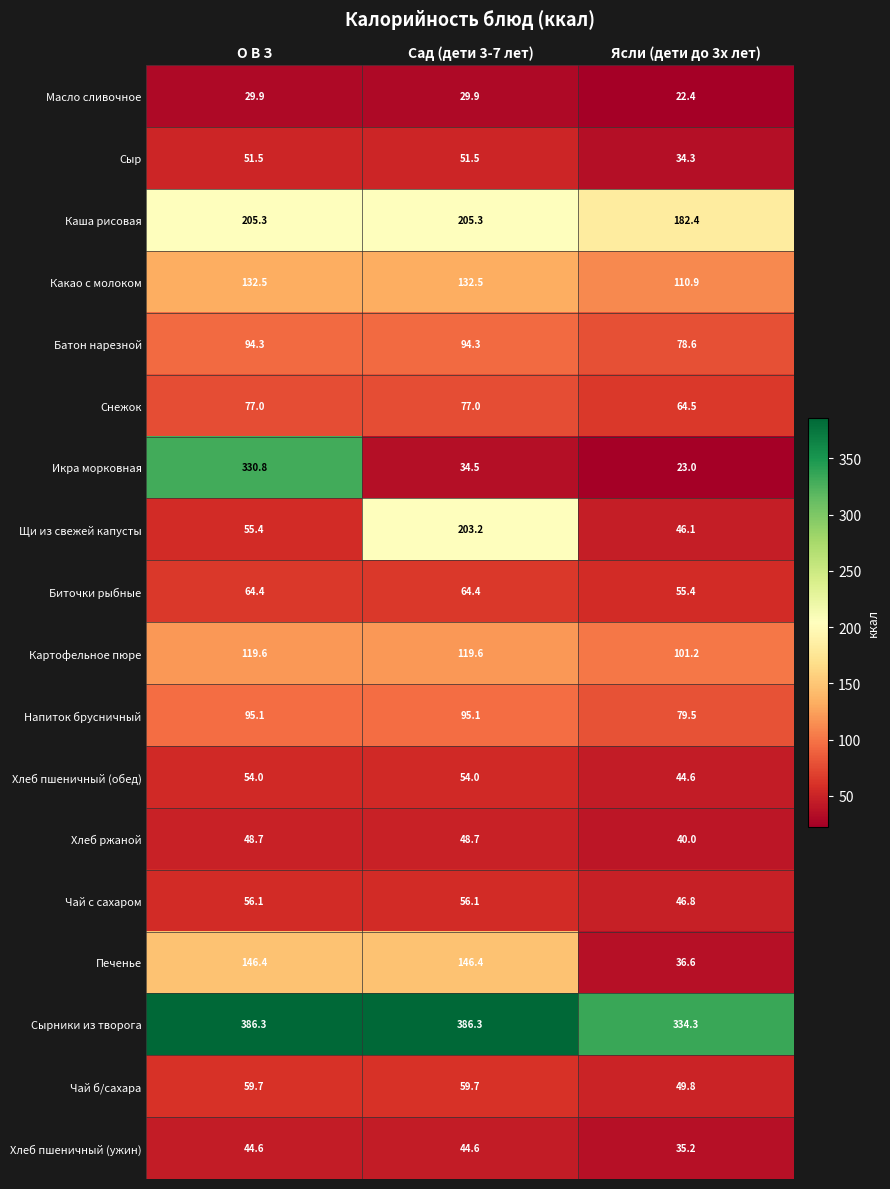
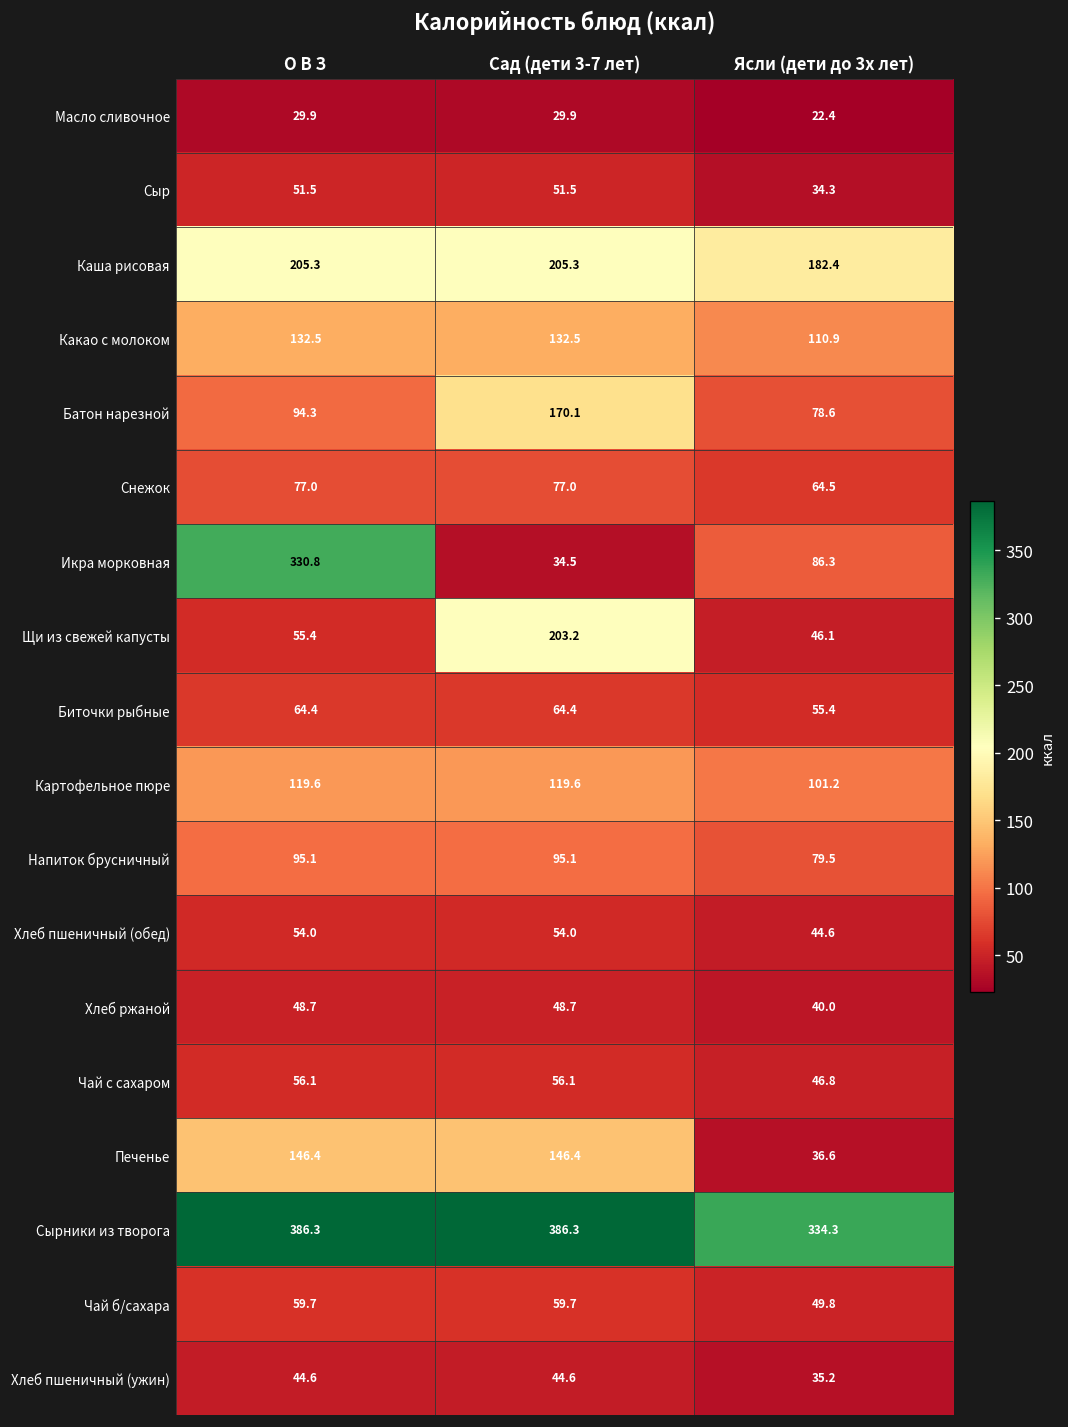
Батон нарезной, Сад (дети 3-7 лет): 94.3 -> 170.1
Икра морковная, Ясли (дети до 3х лет): 23.0 -> 86.3
